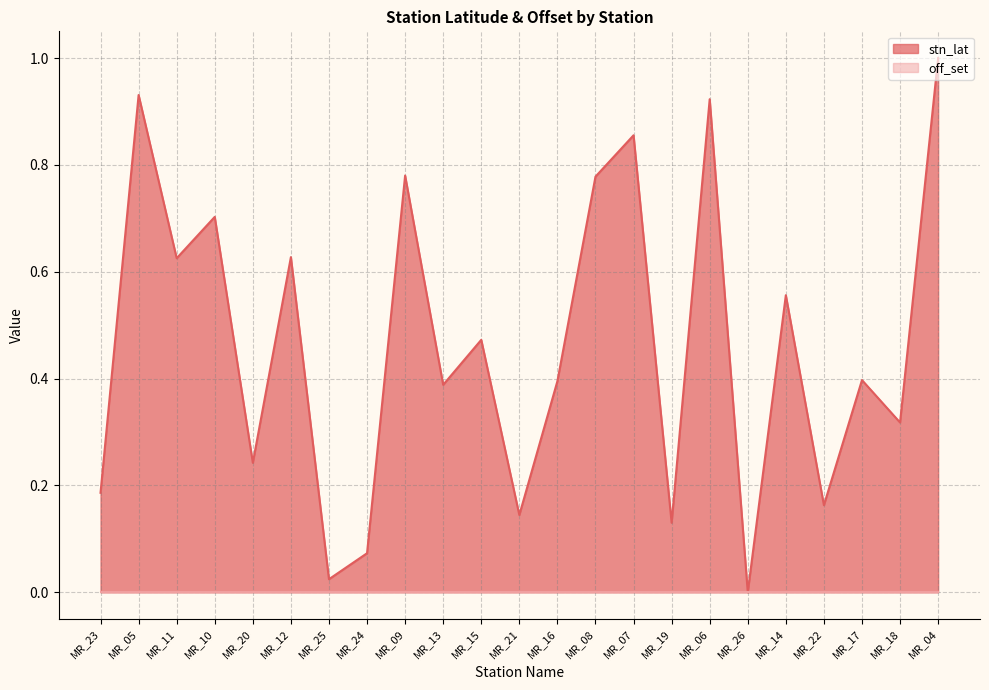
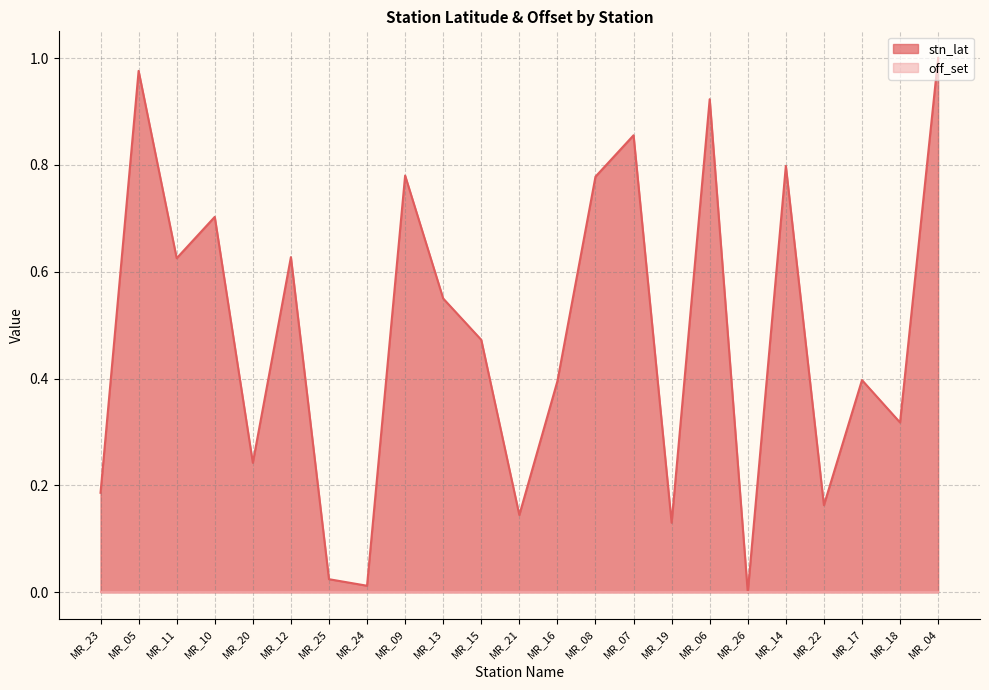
stn_lat, MR_05: 0.93 -> 0.98
stn_lat, MR_24: 0.07 -> 0.01
stn_lat, MR_13: 0.39 -> 0.55
stn_lat, MR_14: 0.56 -> 0.80
